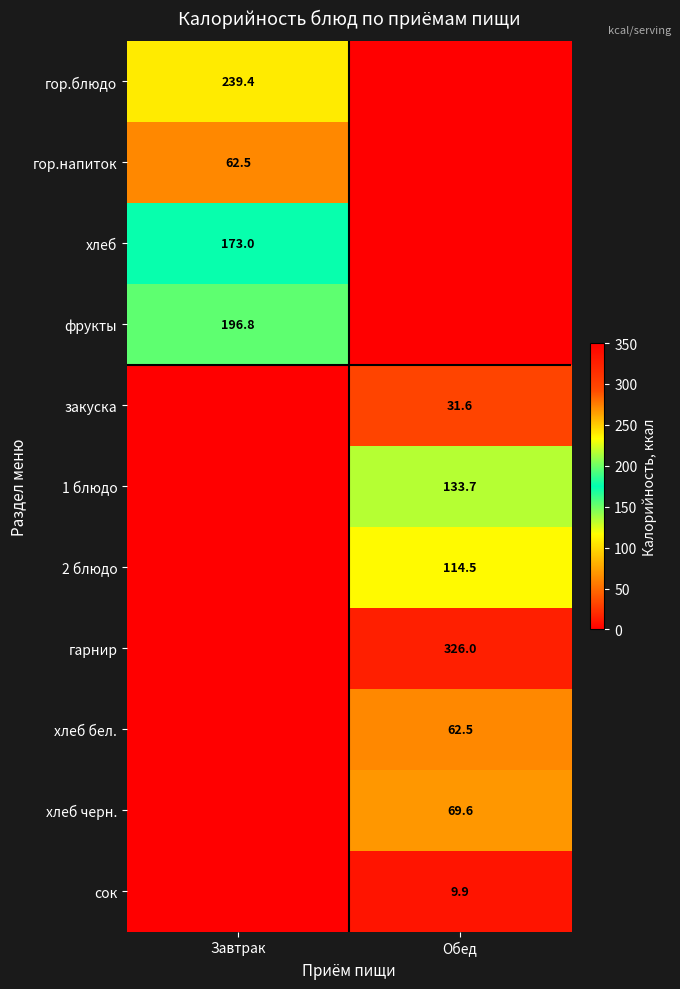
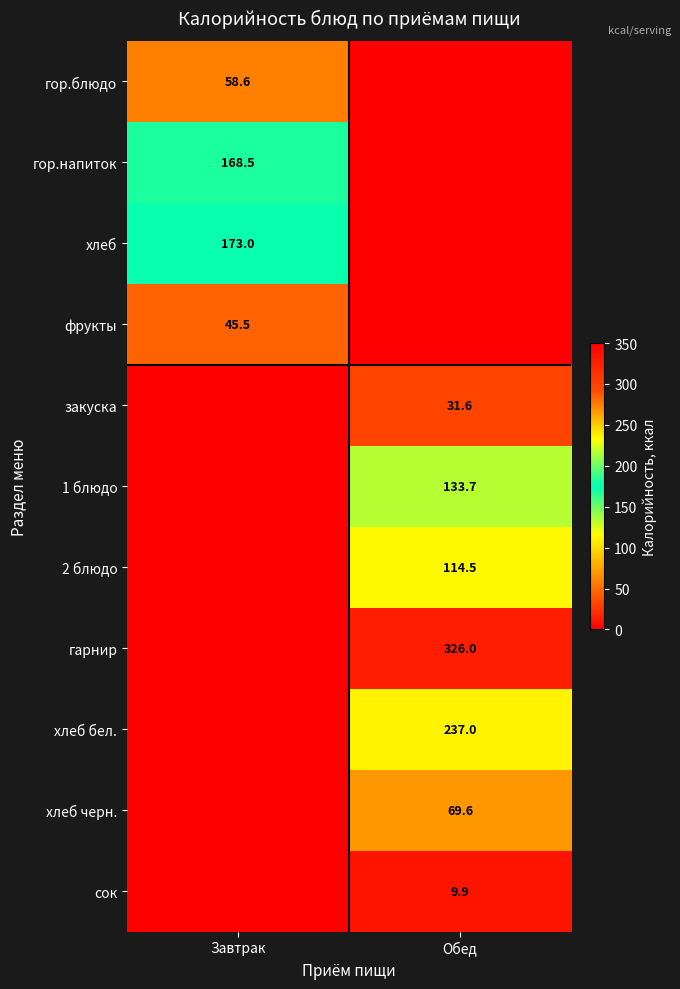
гор.блюдо, Завтрак: 239.4 -> 58.6
гор.напиток, Завтрак: 62.5 -> 168.5
фрукты, Завтрак: 196.8 -> 45.5
хлеб бел., Обед: 62.5 -> 237.0
